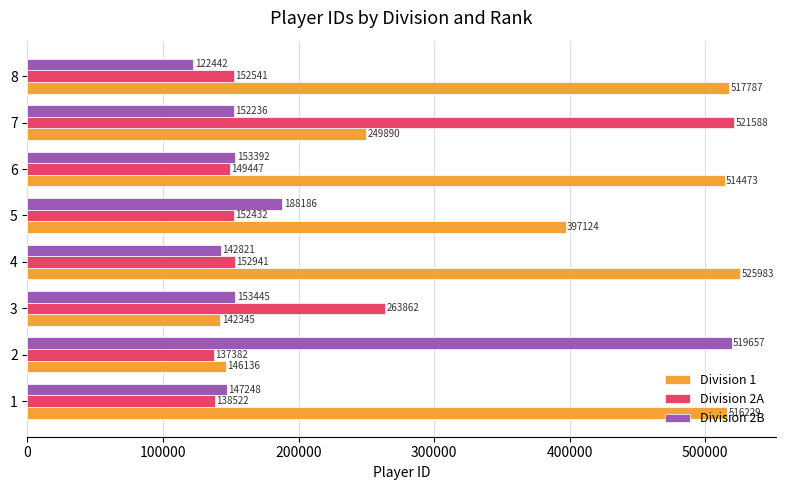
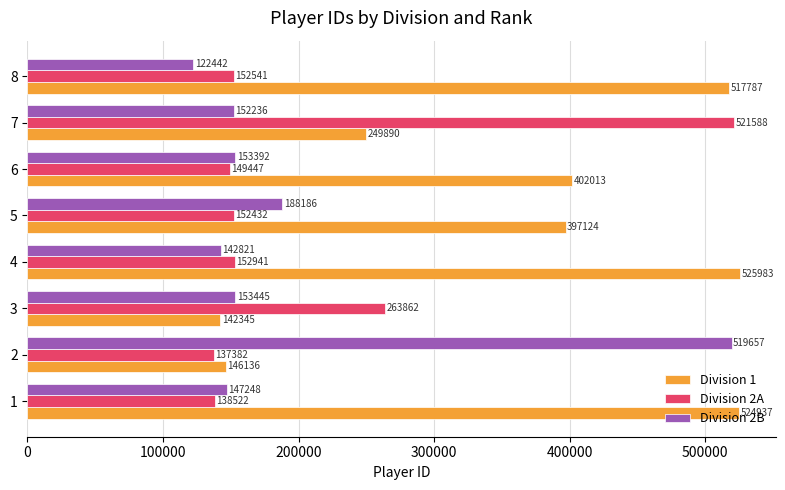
Division 1, 6: 514473 -> 402013
Division 1, 1: 516229 -> 524937
